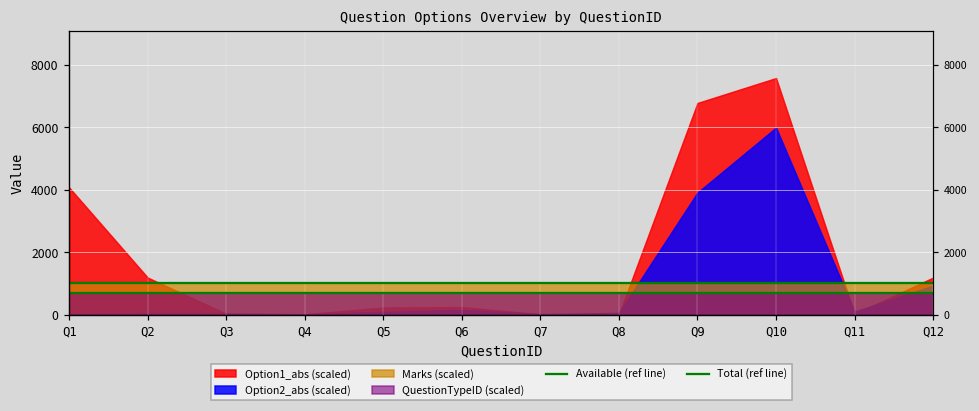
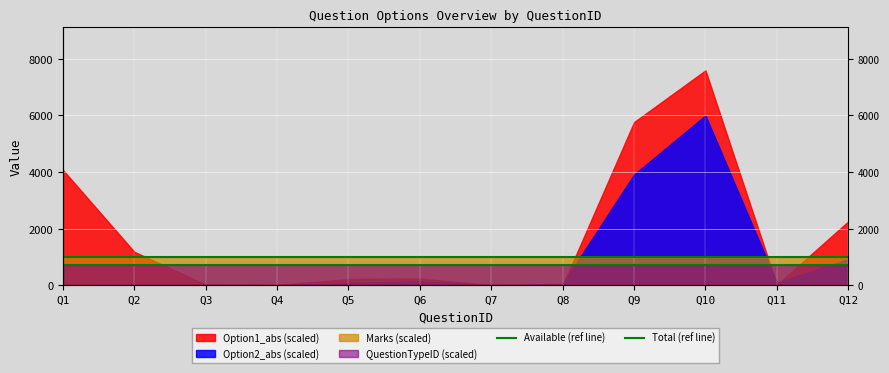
Option1_abs (scaled), Q9: 6800 -> 5800
Option1_abs (scaled), Q12: 1200 -> 2300
